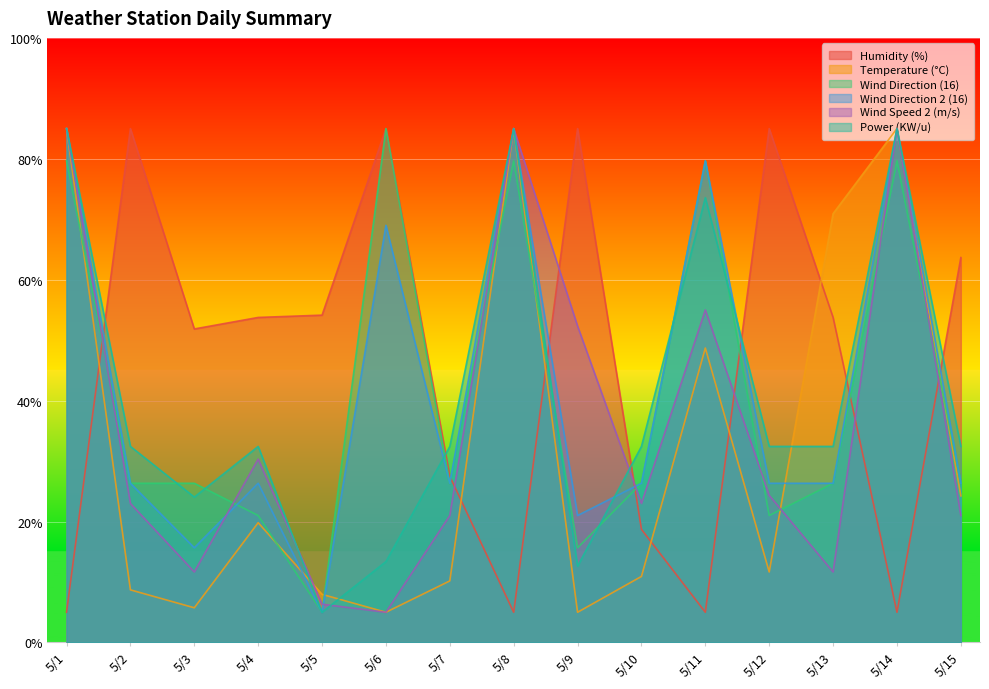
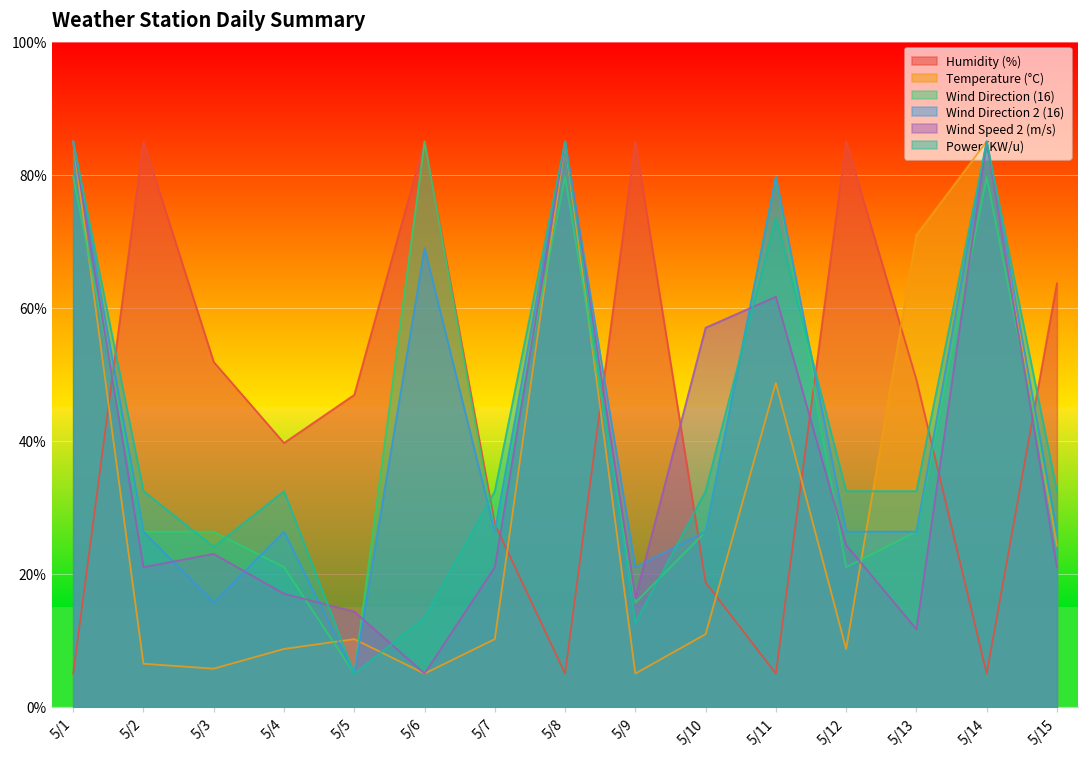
Temperature (°C), 5/2: 9% -> 6%
Wind Speed 2 (m/s), 5/2: 23% -> 21%
Wind Speed 2 (m/s), 5/3: 12% -> 23%
Humidity (%), 5/4: 54% -> 40%
Temperature (°C), 5/4: 20% -> 9%
Wind Speed 2 (m/s), 5/4: 30% -> 17%
Humidity (%), 5/5: 54% -> 47%
Temperature (°C), 5/5: 8% -> 10%
Wind Speed 2 (m/s), 5/5: 6% -> 14%
Wind Speed 2 (m/s), 5/9: 52% -> 16%
Wind Speed 2 (m/s), 5/10: 23% -> 57%
Wind Speed 2 (m/s), 5/11: 55% -> 62%
Temperature (°C), 5/12: 12% -> 9%
Humidity (%), 5/13: 54% -> 49%
